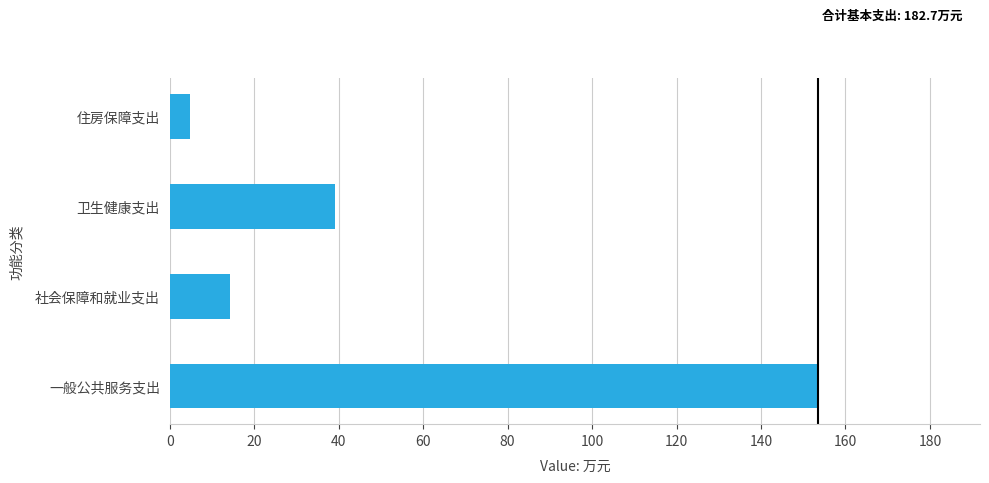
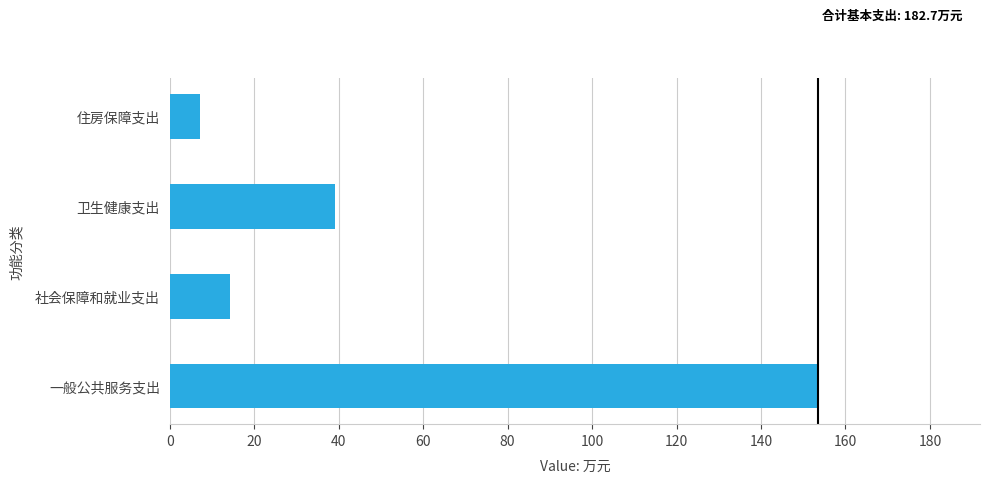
住房保障支出: 5 -> 7
